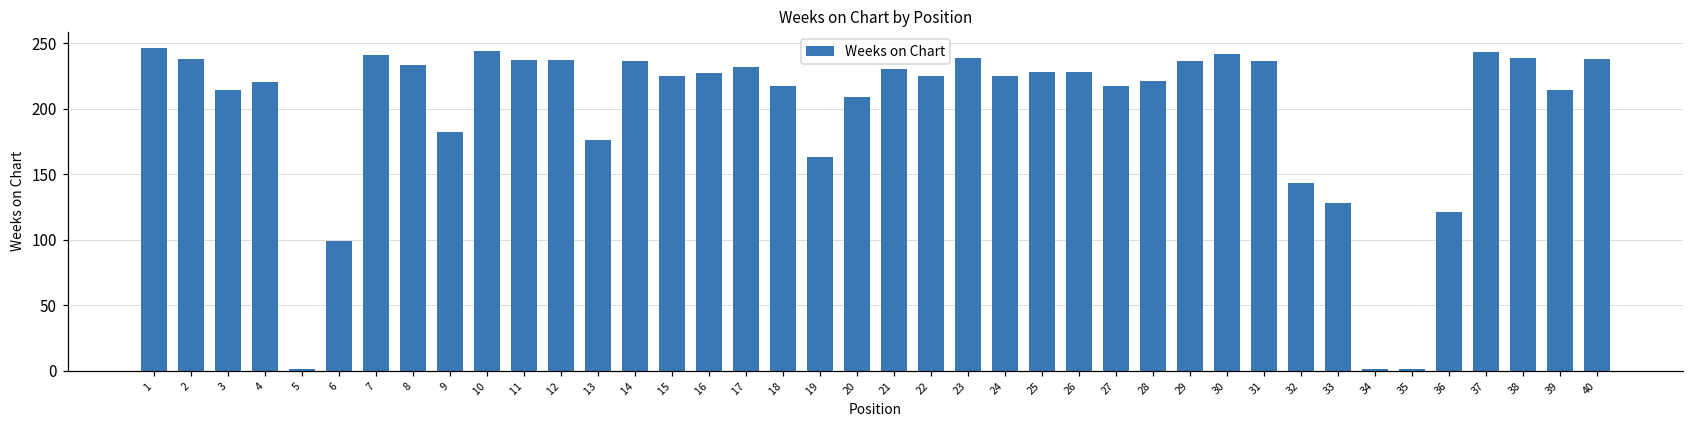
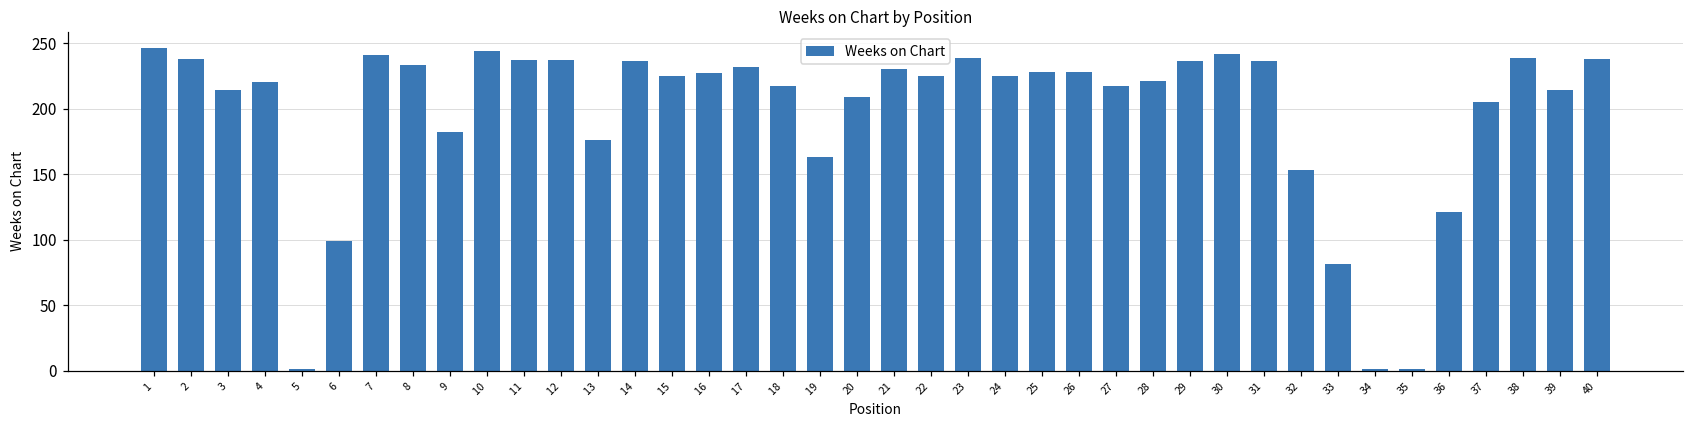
32: 143 -> 153
33: 128 -> 81
37: 243 -> 205
